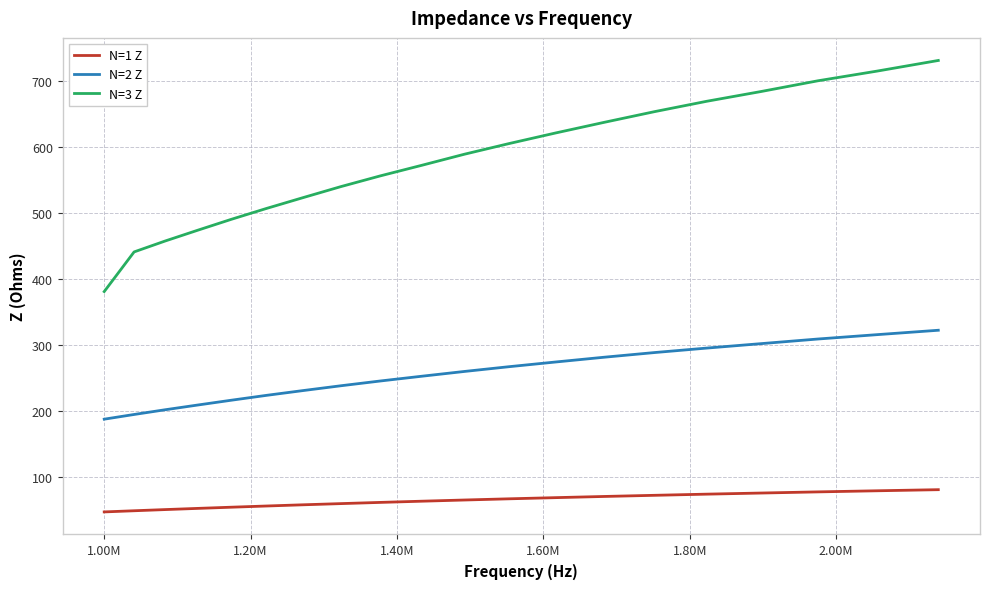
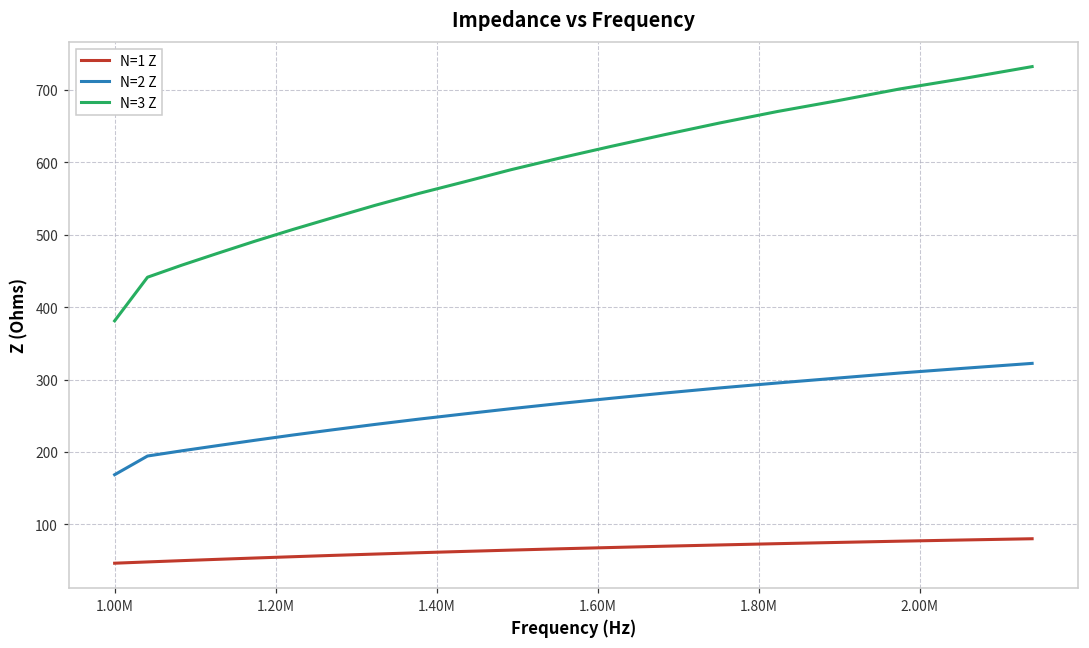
N=2 Z, 1.00M: 190 -> 170
